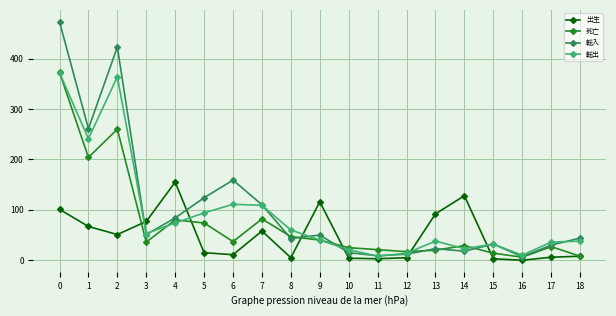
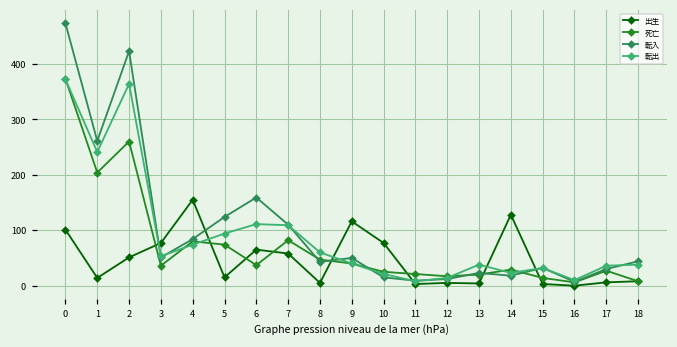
出生, 1: 70 -> 10
出生, 6: 10 -> 70
出生, 10: 0 -> 80
出生, 13: 90 -> 0
